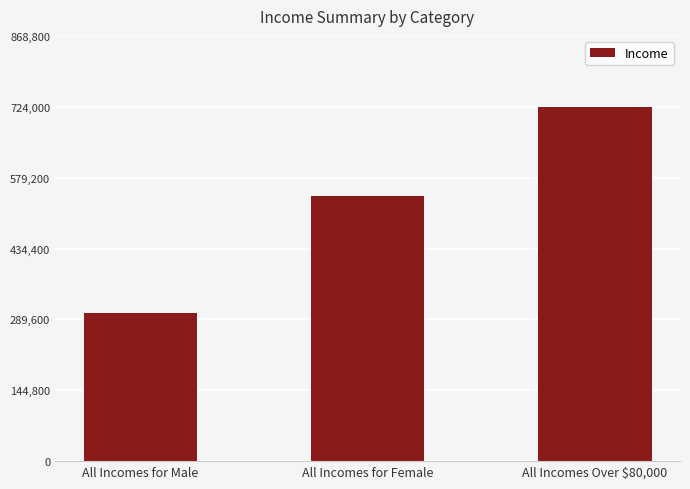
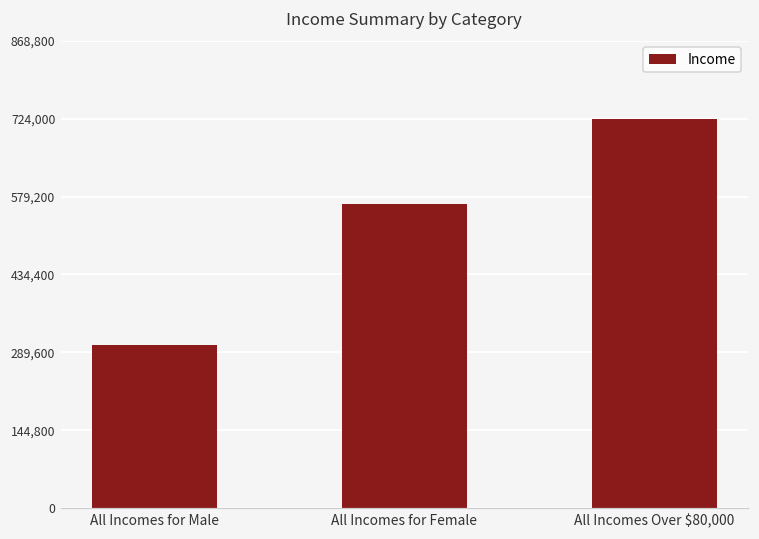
All Incomes for Female: 540,000 -> 560,000
